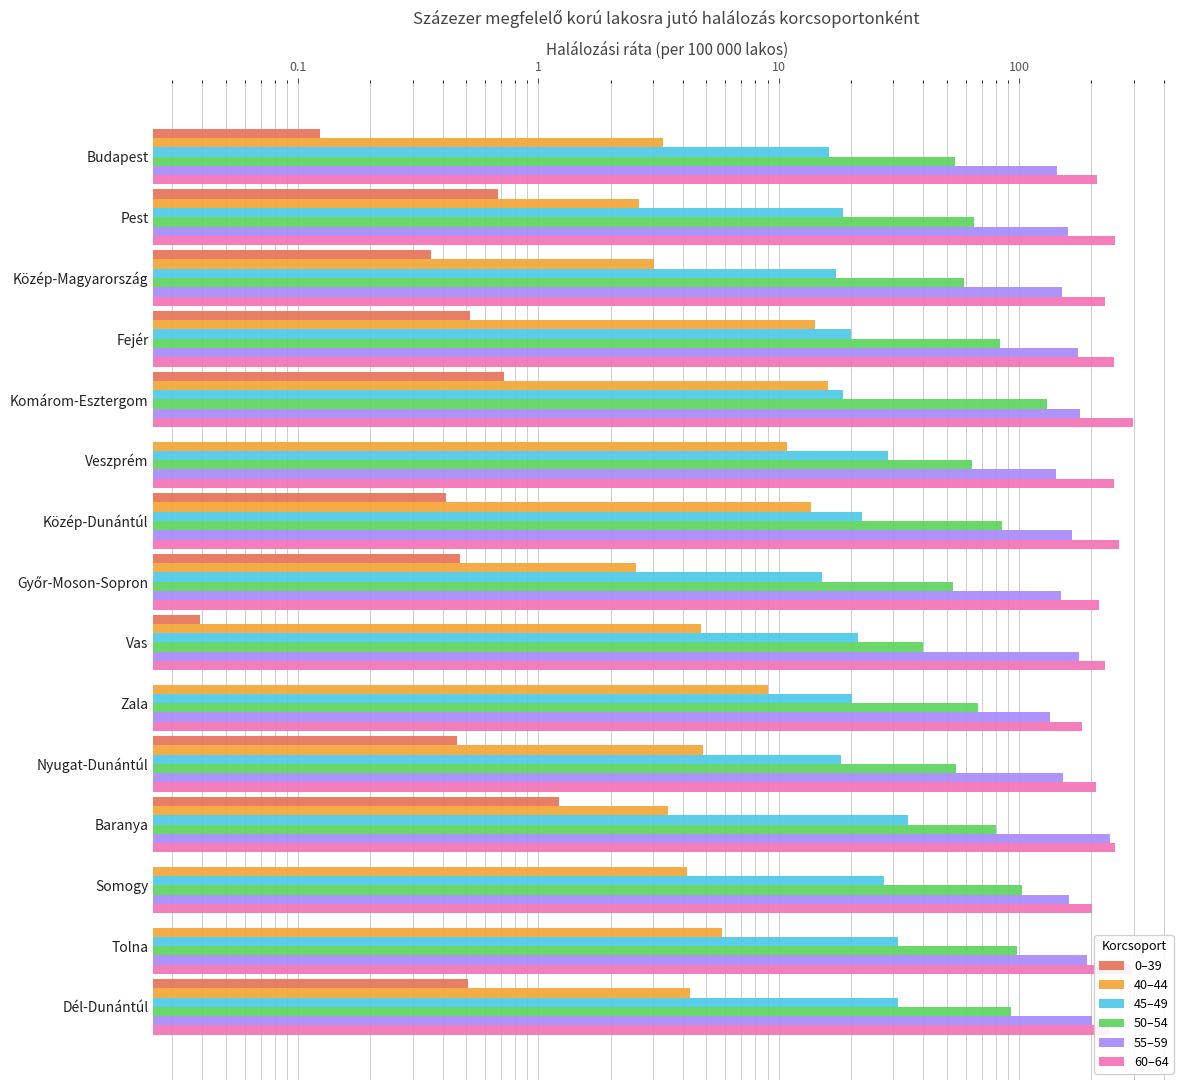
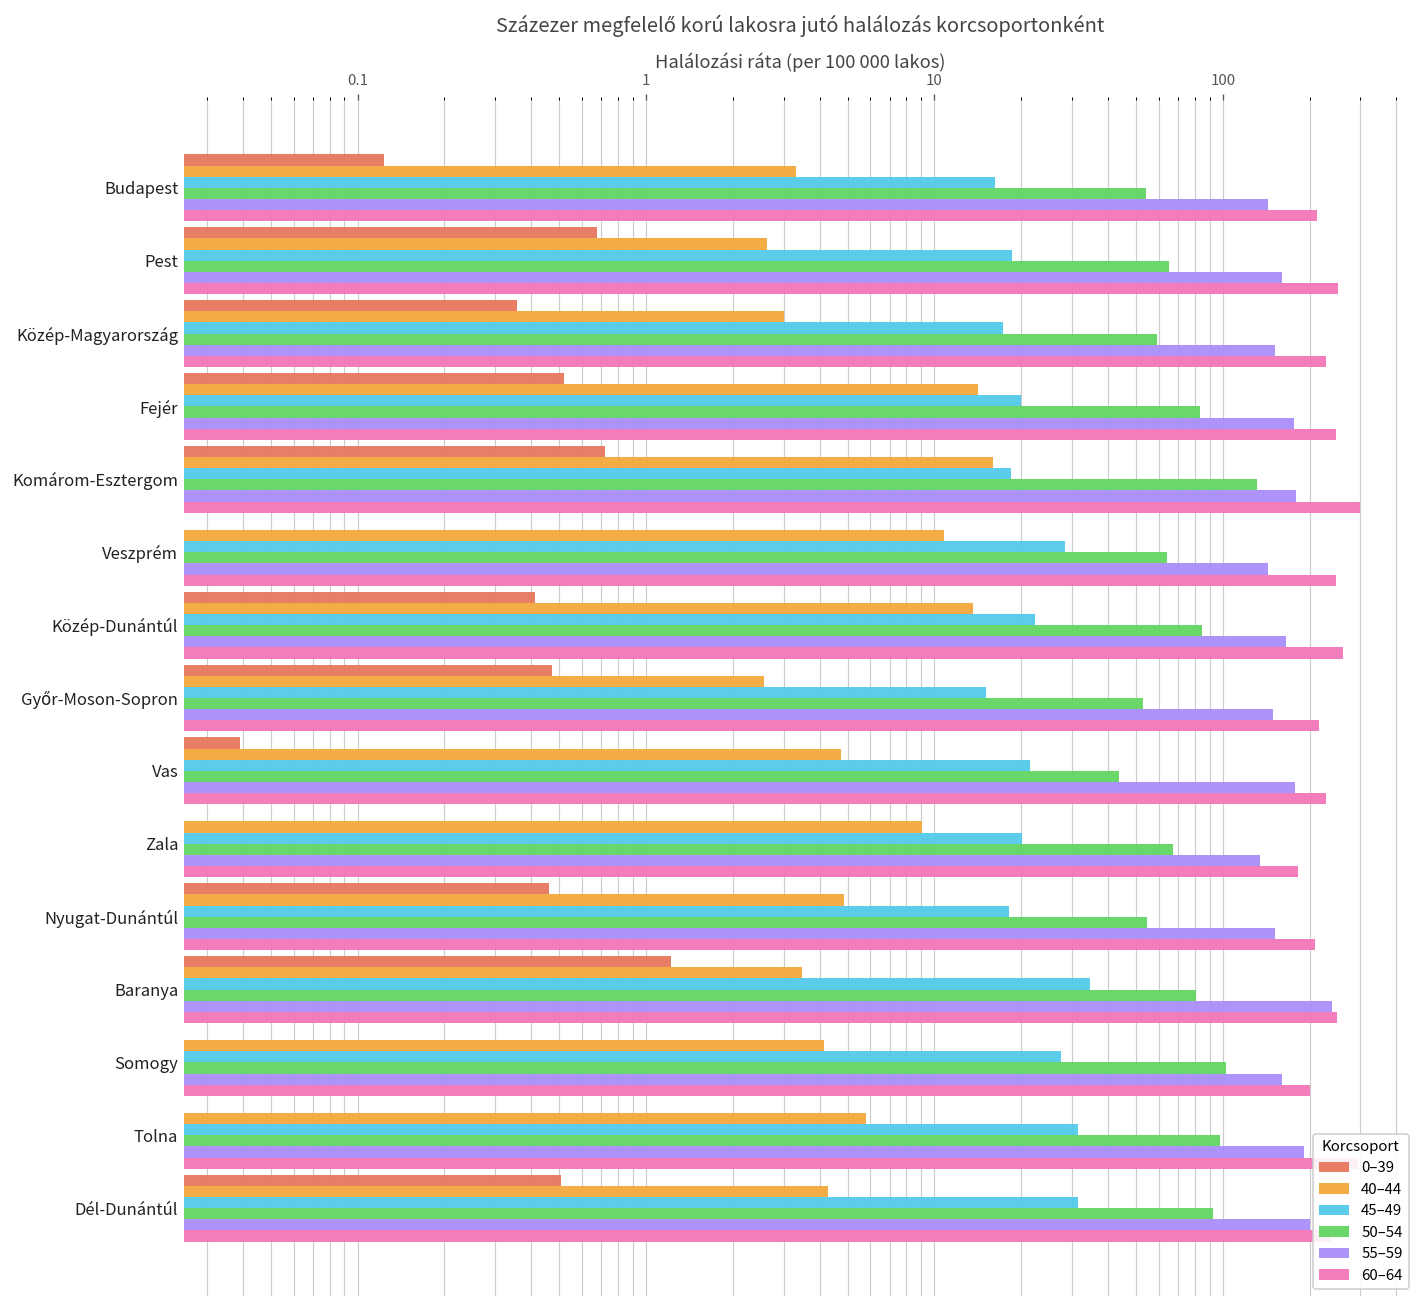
50–54, Vas: 40 -> 44
